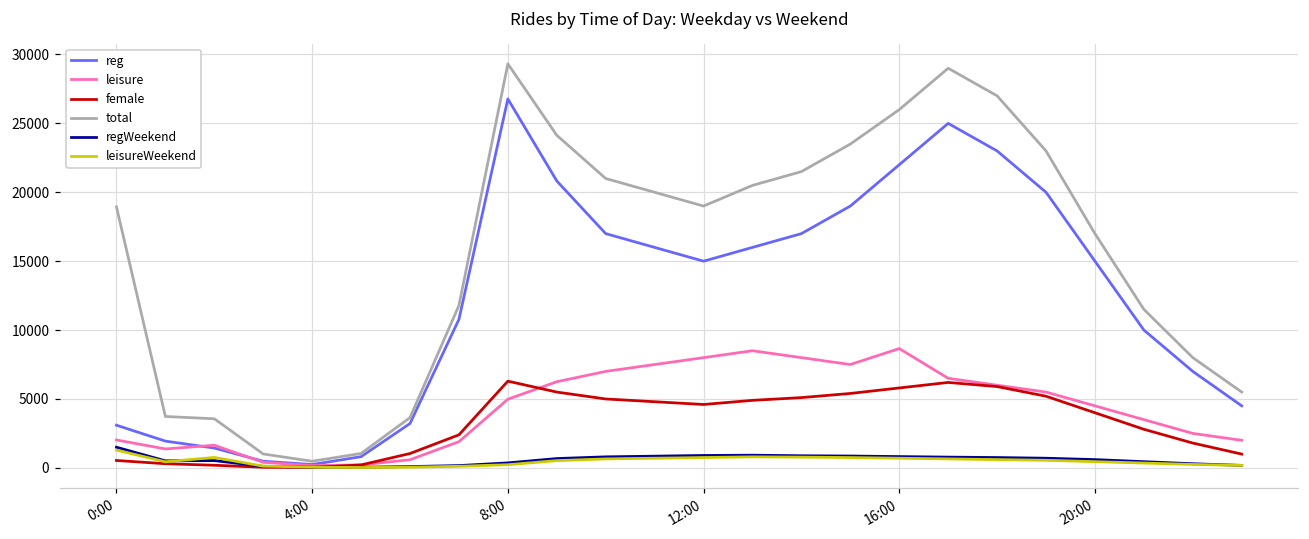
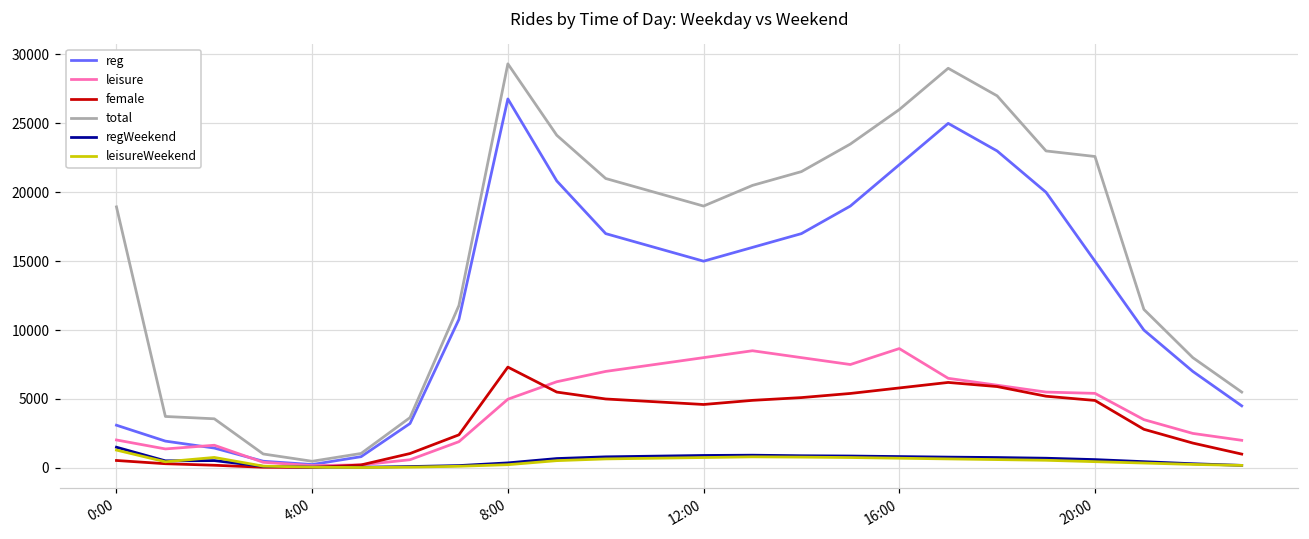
female, 8:00: 6300 -> 7300
leisure, 20:00: 4500 -> 5400
female, 20:00: 4000 -> 4900
total, 20:00: 17000 -> 22600
